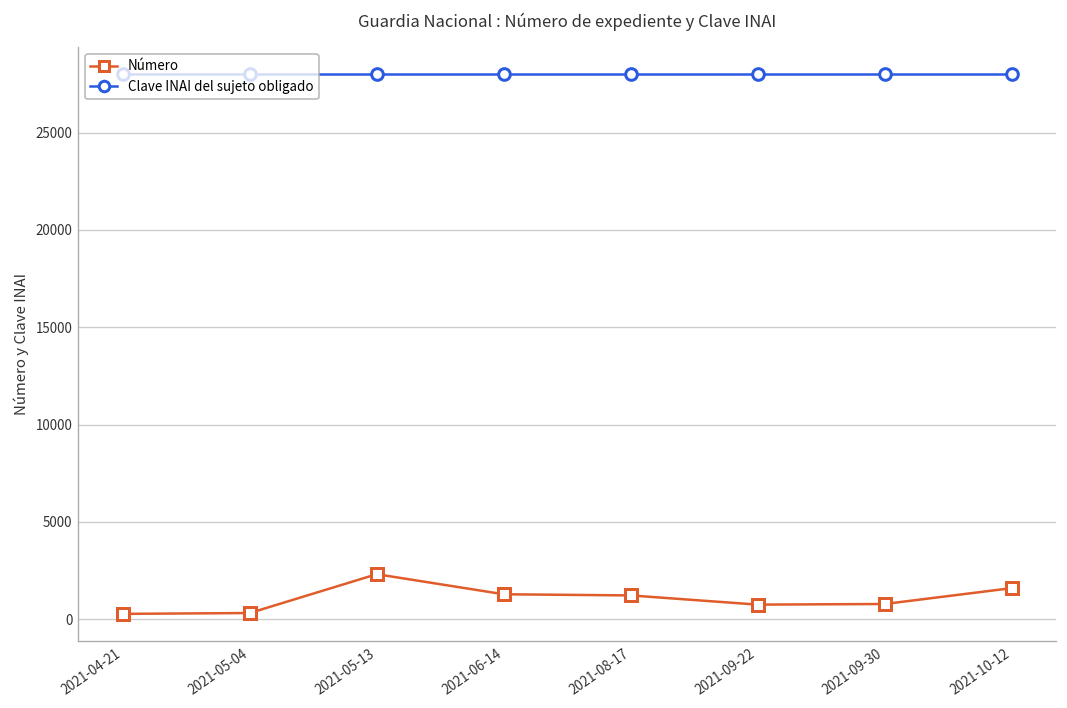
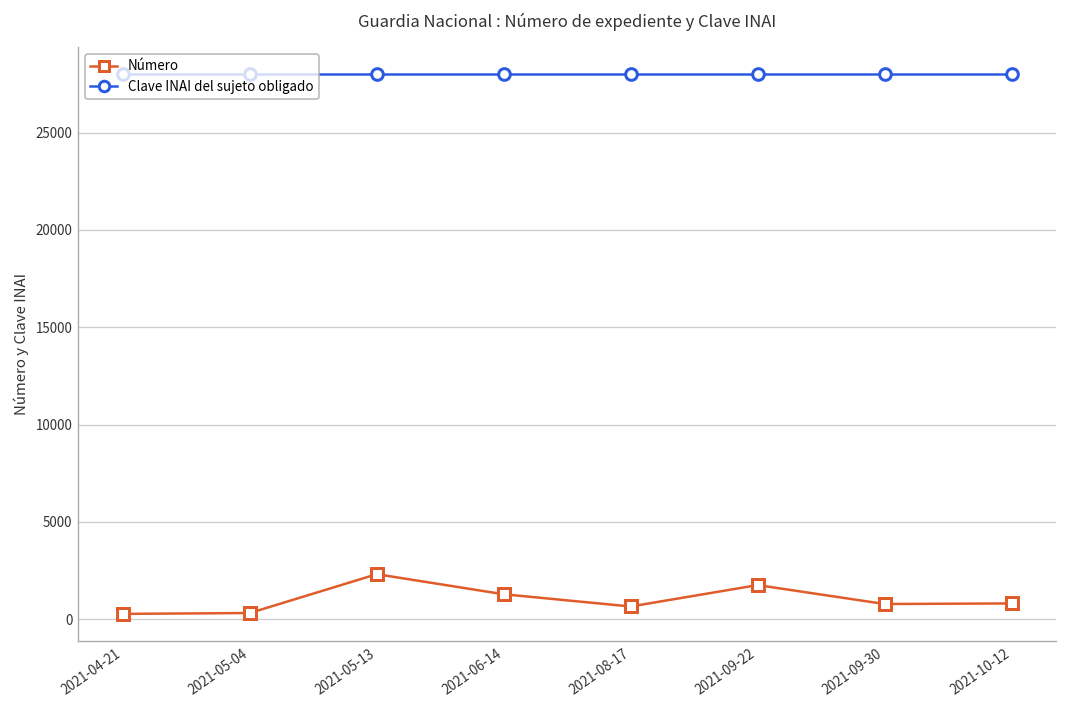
Número, 2021-08-17: 1200 -> 700
Número, 2021-09-22: 700 -> 1800
Número, 2021-10-12: 1600 -> 800
